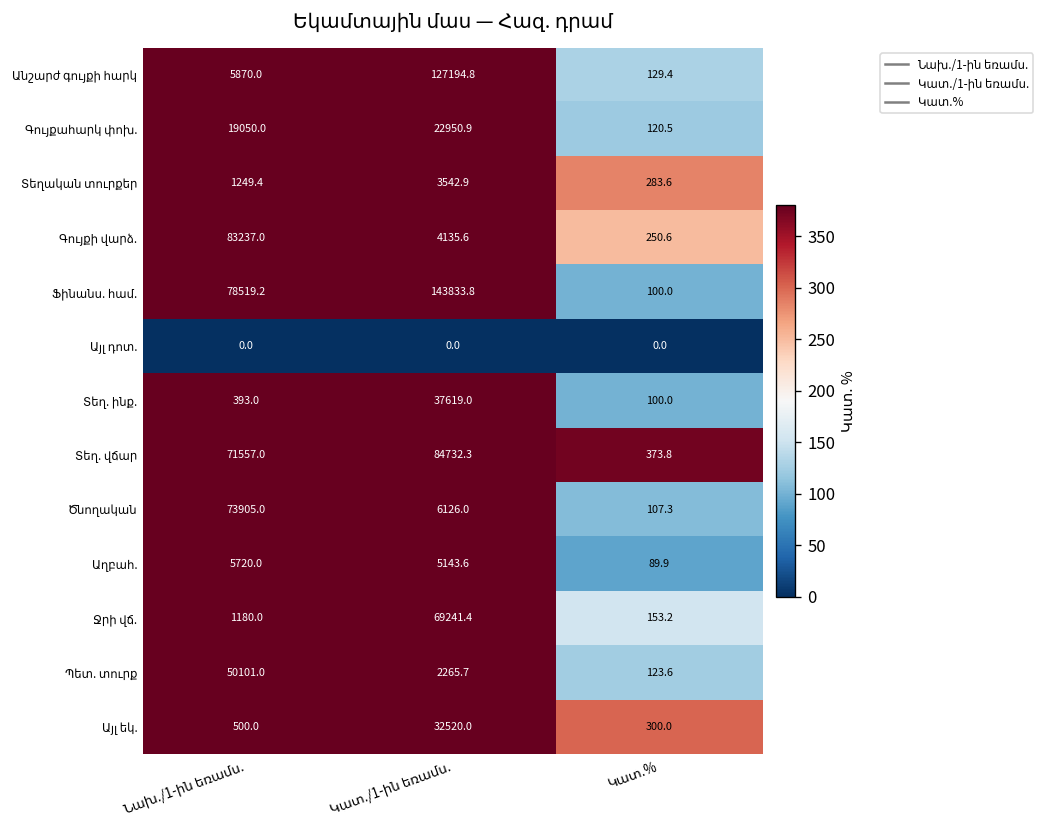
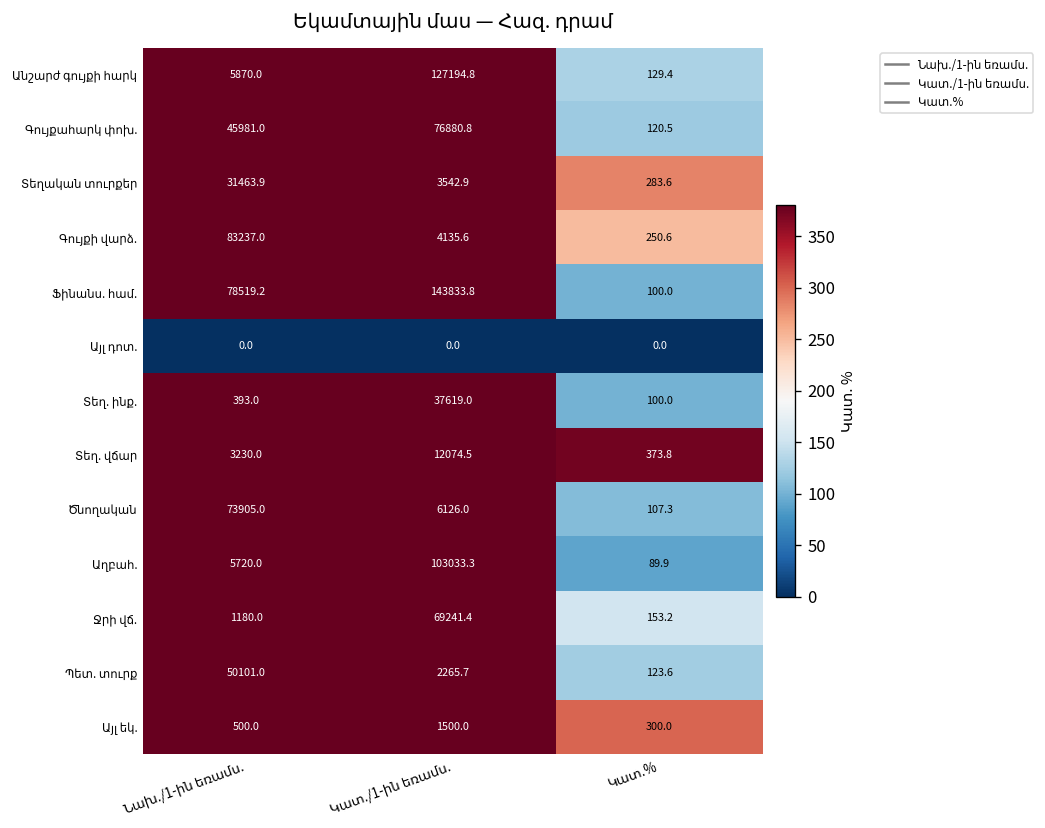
Գույքահարկ փոխ., Նախ./1-ին եռամս.: 19050.0 -> 45981.0
Գույքահարկ փոխ., Կատ./1-ին եռամս.: 22950.9 -> 76880.8
Տեղական տուրքեր, Նախ./1-ին եռամս.: 1249.4 -> 31463.9
Տեղ. վճար, Նախ./1-ին եռամս.: 71557.0 -> 3230.0
Տեղ. վճար, Կատ./1-ին եռամս.: 84732.3 -> 12074.5
Աղբահ., Կատ./1-ին եռամս.: 5143.6 -> 103033.3
Այլ եկ., Կատ./1-ին եռամս.: 32520.0 -> 1500.0
